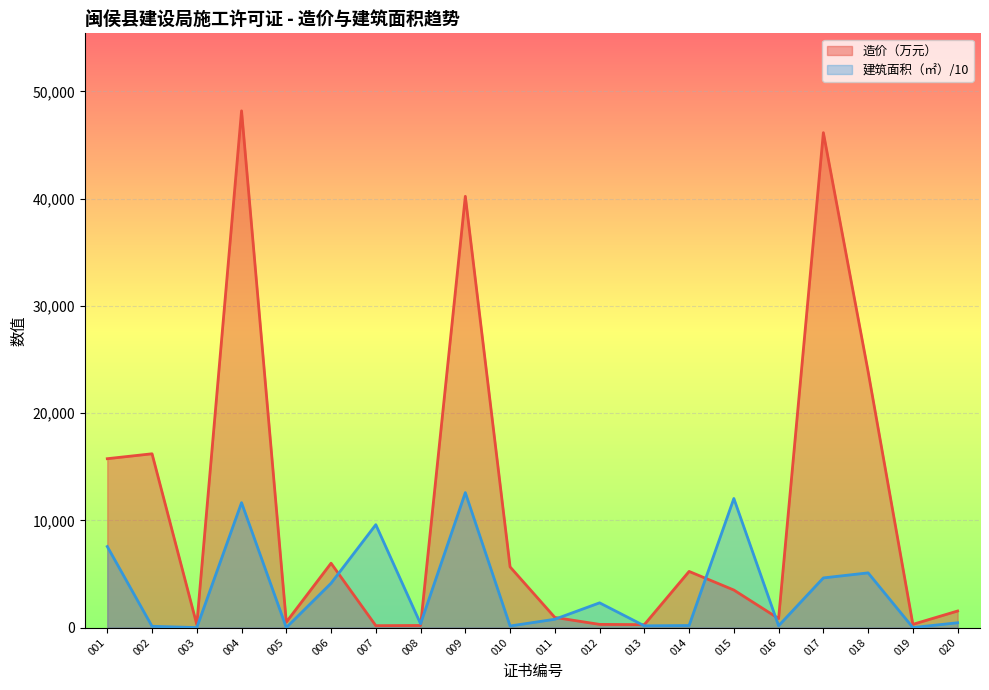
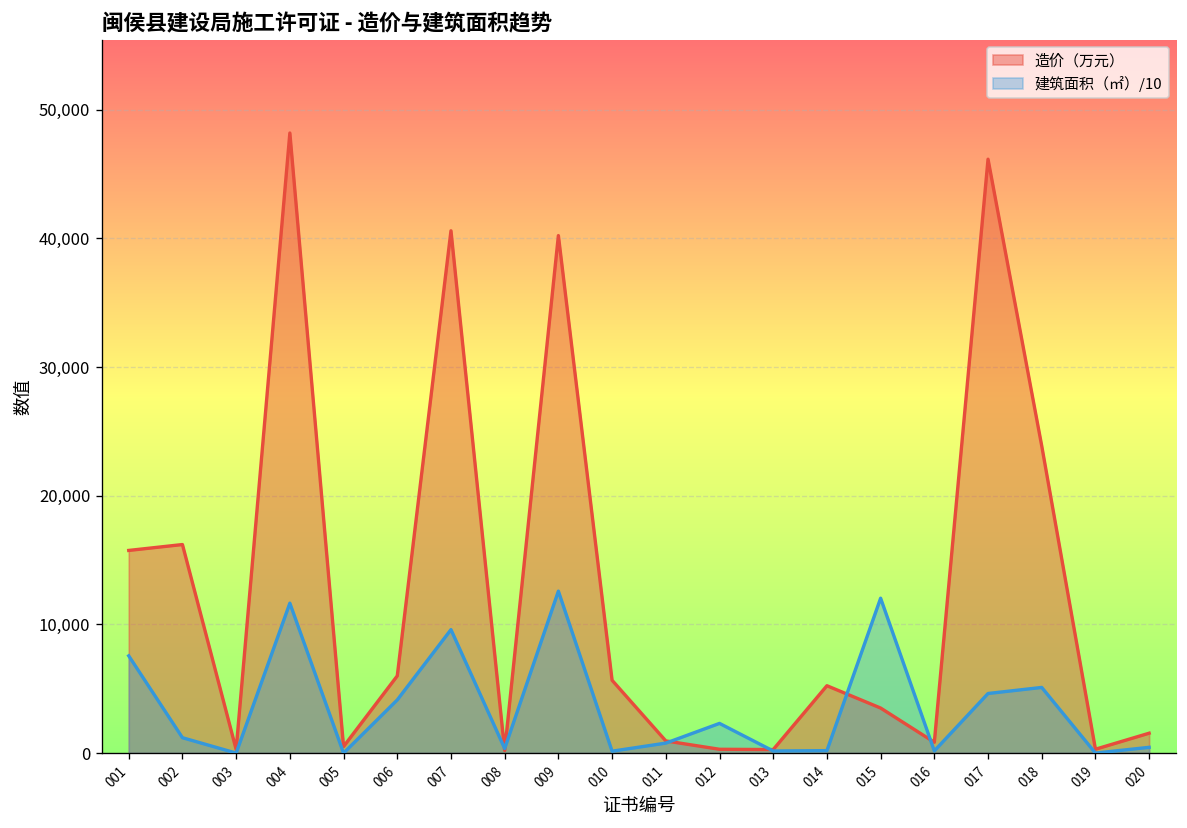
建筑面积（㎡）/10, 002: 100 -> 1,200
造价（万元）, 007: 200 -> 40,600
